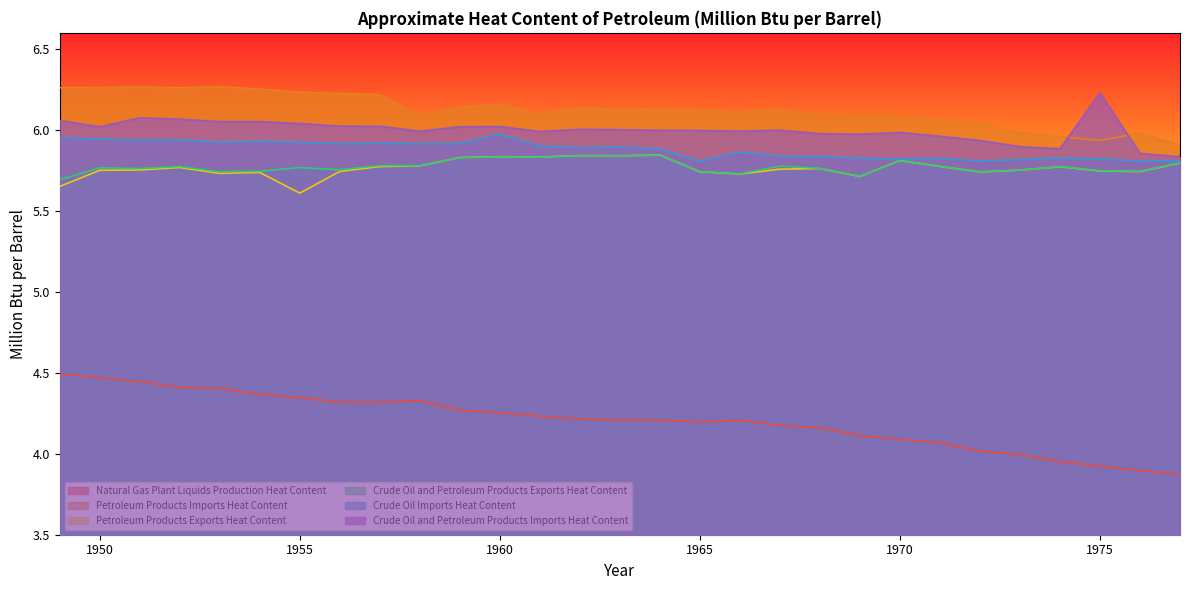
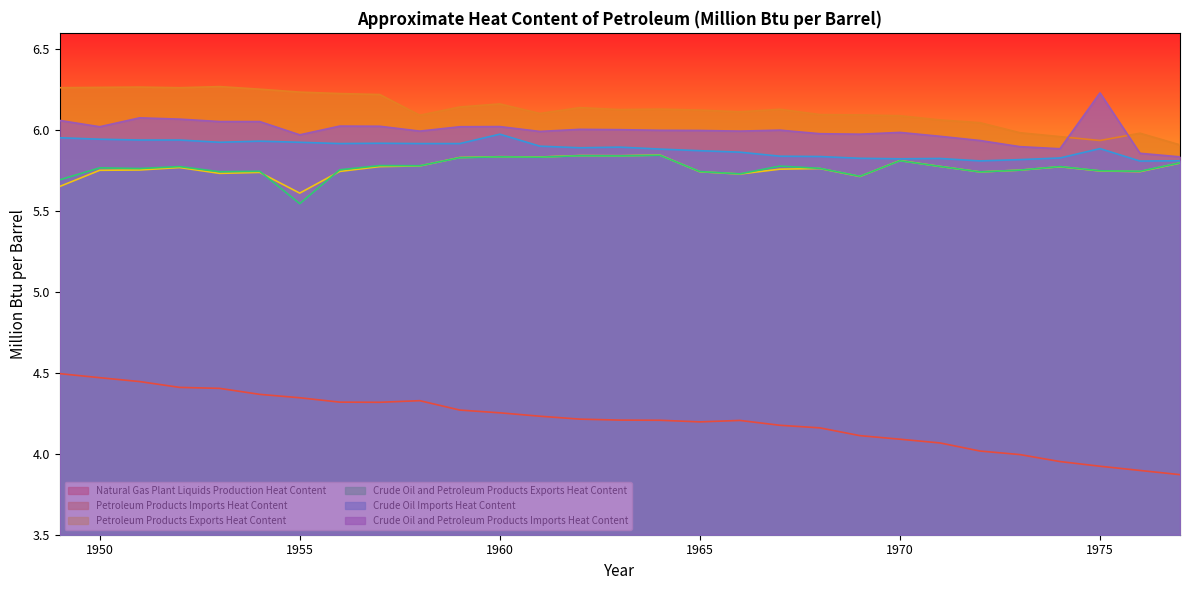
Crude Oil and Petroleum Products Exports Heat Content, 1955: 5.77 -> 5.55
Crude Oil and Petroleum Products Imports Heat Content, 1955: 6.04 -> 5.97
Crude Oil Imports Heat Content, 1965: 5.81 -> 5.87
Crude Oil Imports Heat Content, 1975: 5.82 -> 5.89
